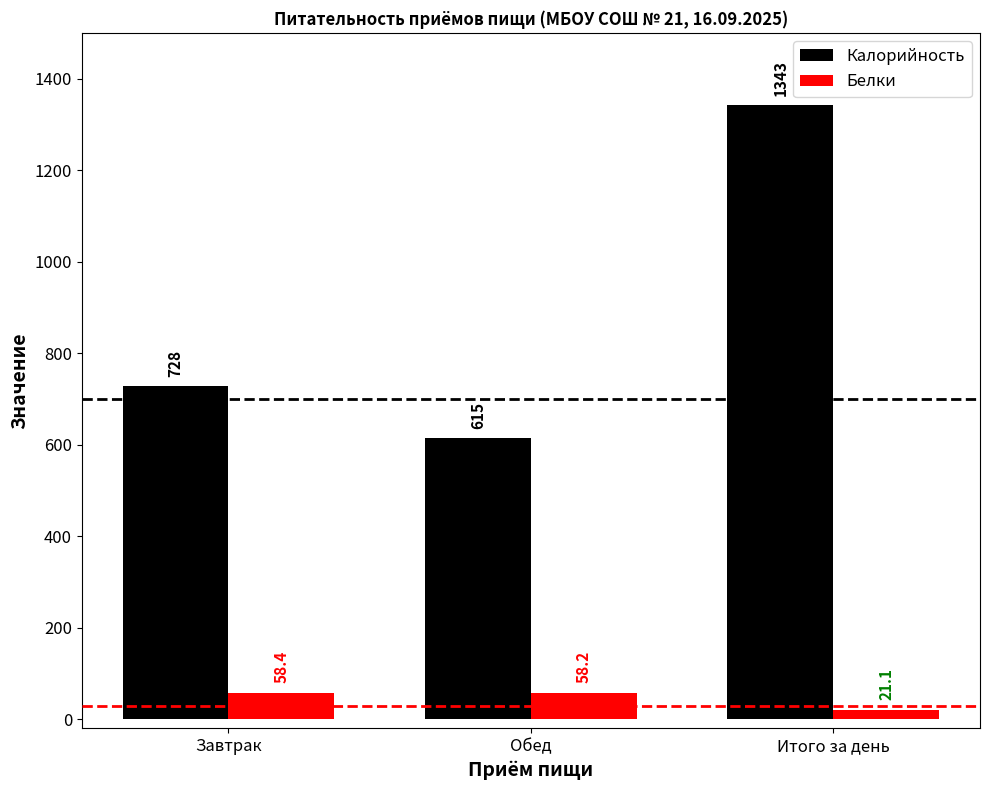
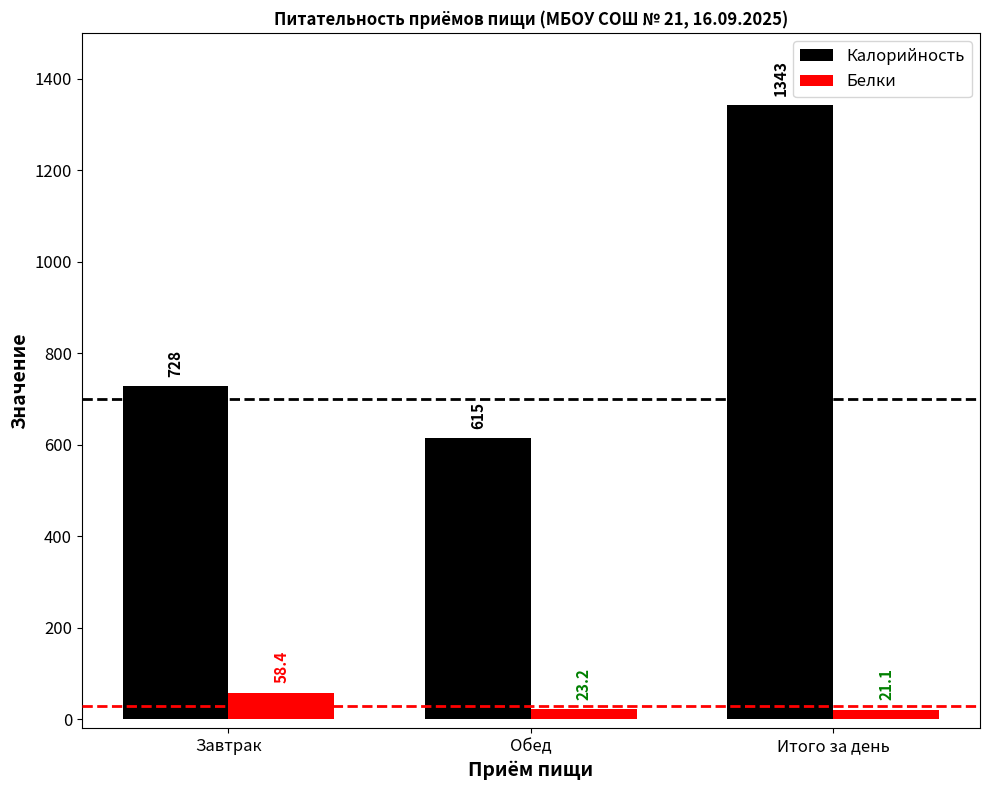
Белки, Обед: 58.2 -> 23.2
